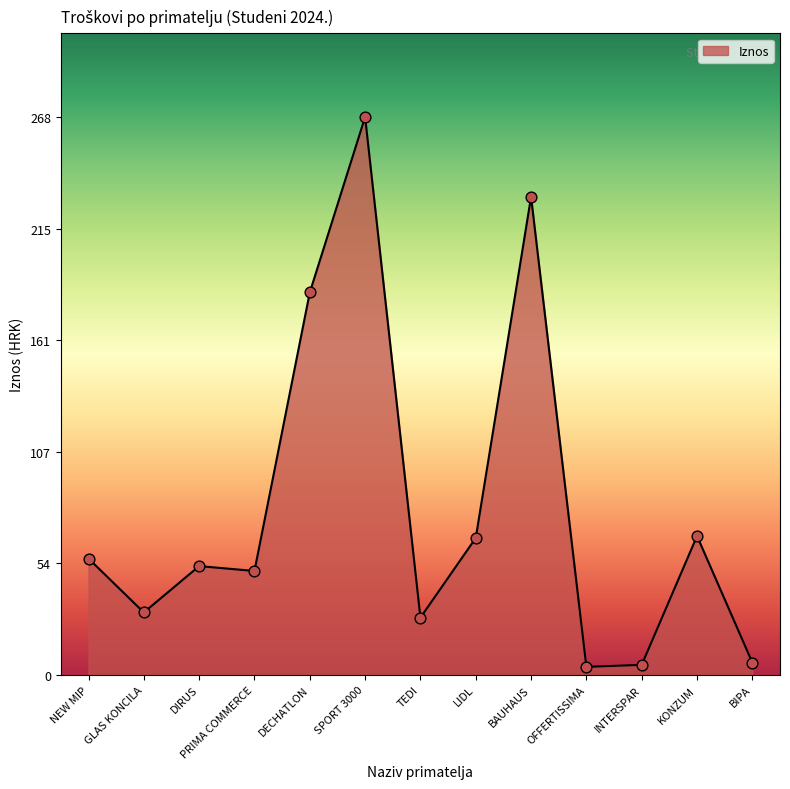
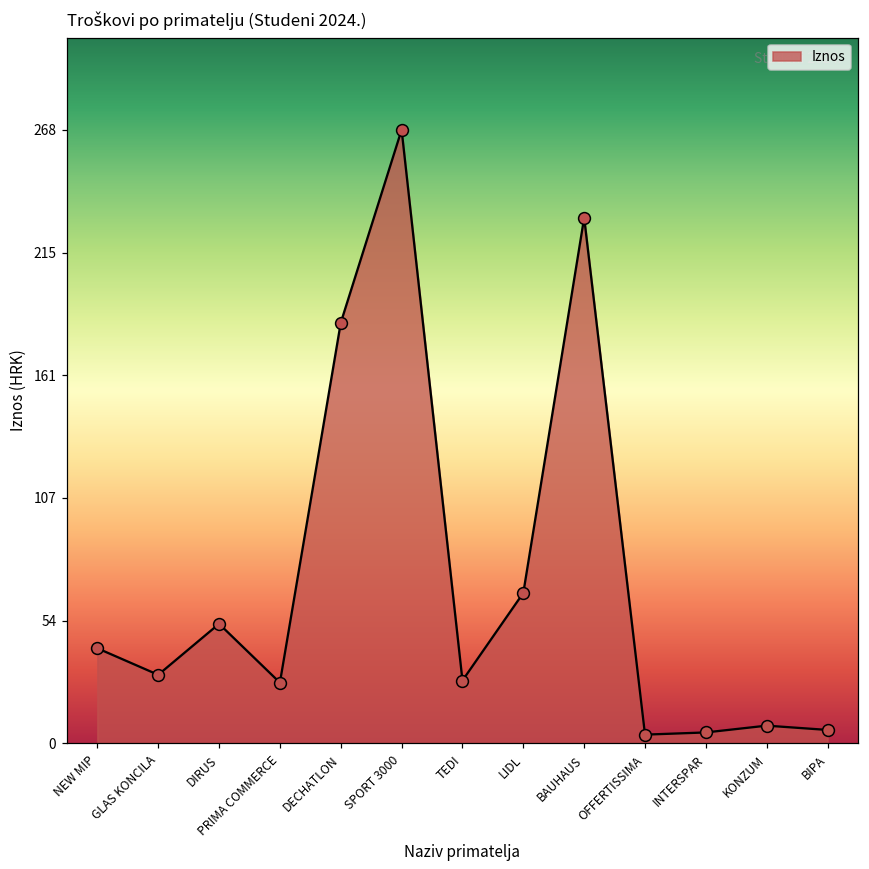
NEW MIP: 56 -> 42
PRIMA COMMERCE: 50 -> 27
KONZUM: 67 -> 8
